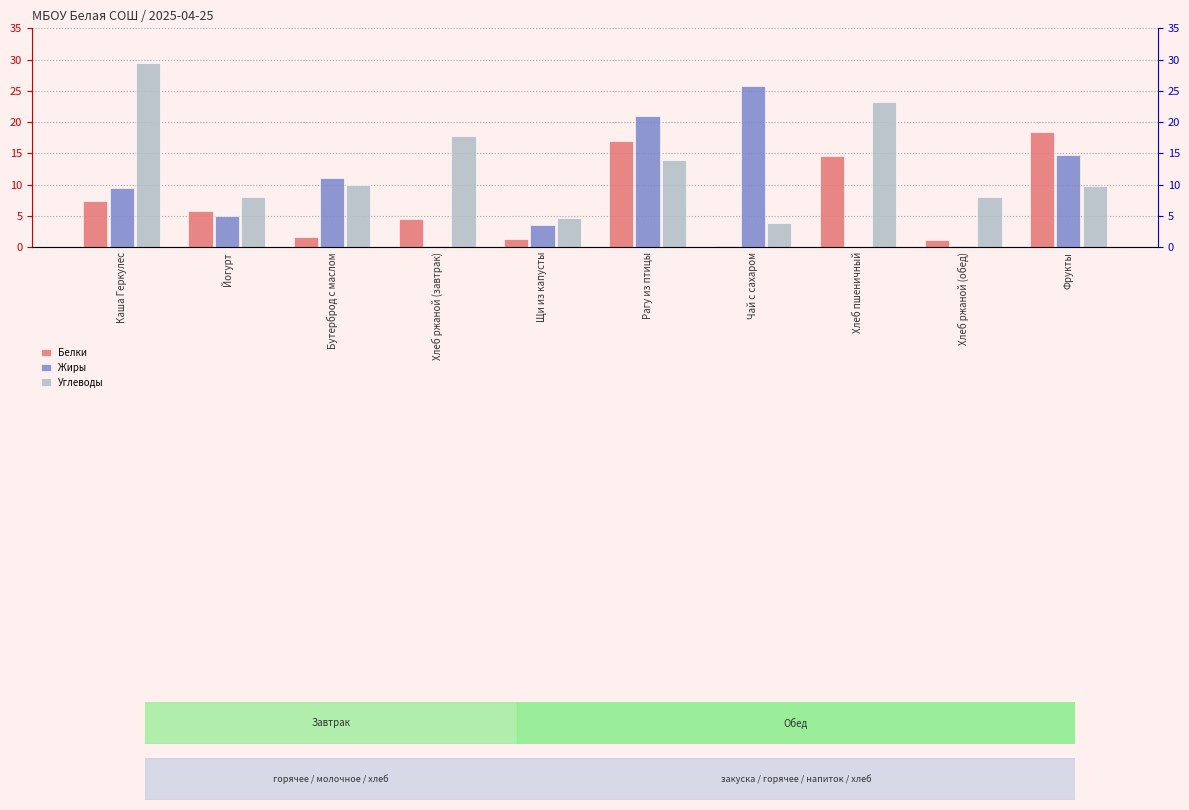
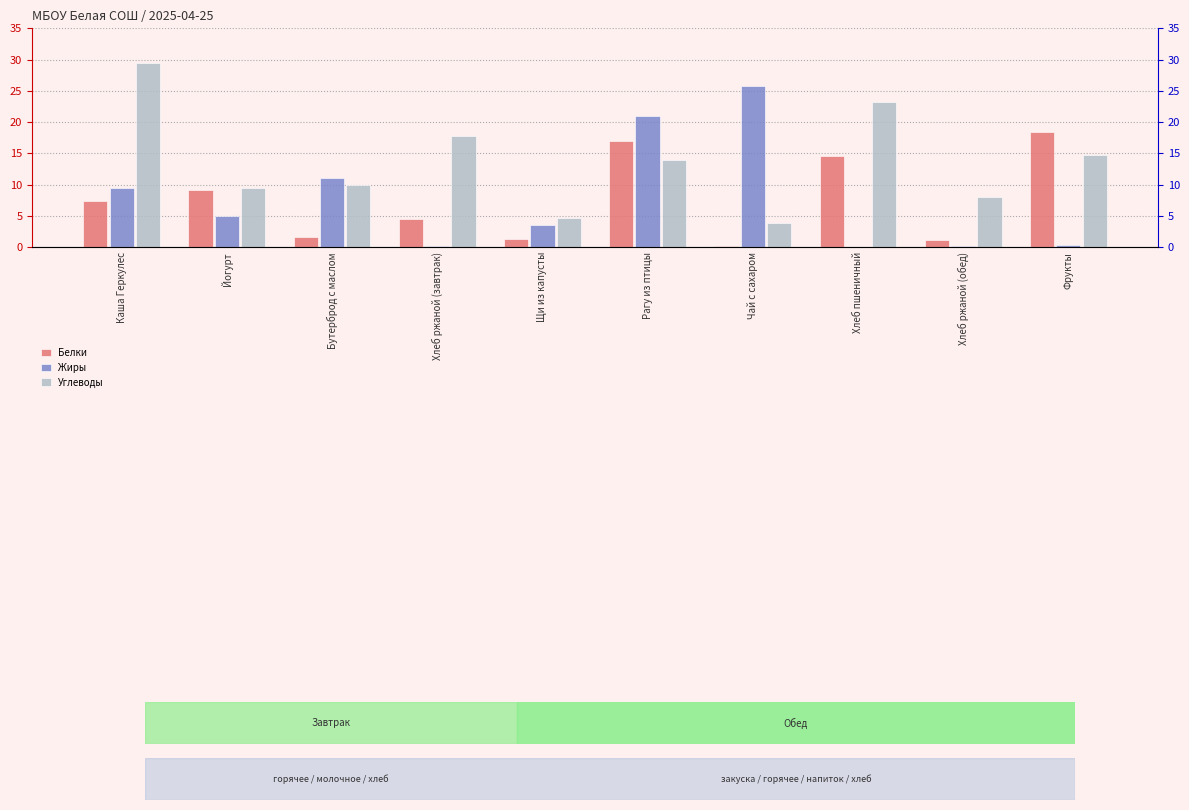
Белки, Йогурт: 6 -> 9
Углеводы, Йогурт: 8 -> 10
Жиры, Фрукты: 15 -> 0
Углеводы, Фрукты: 10 -> 15
